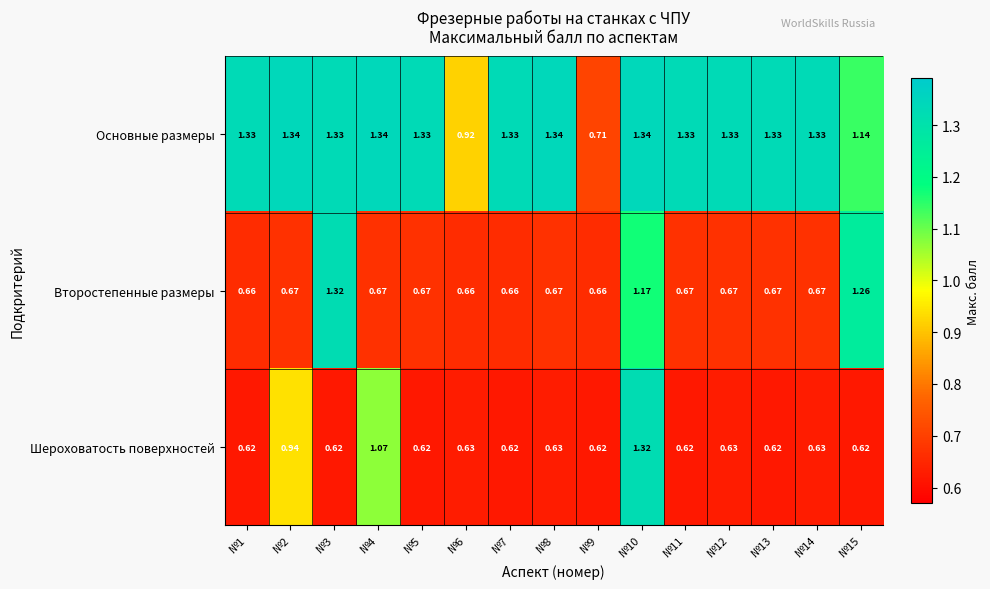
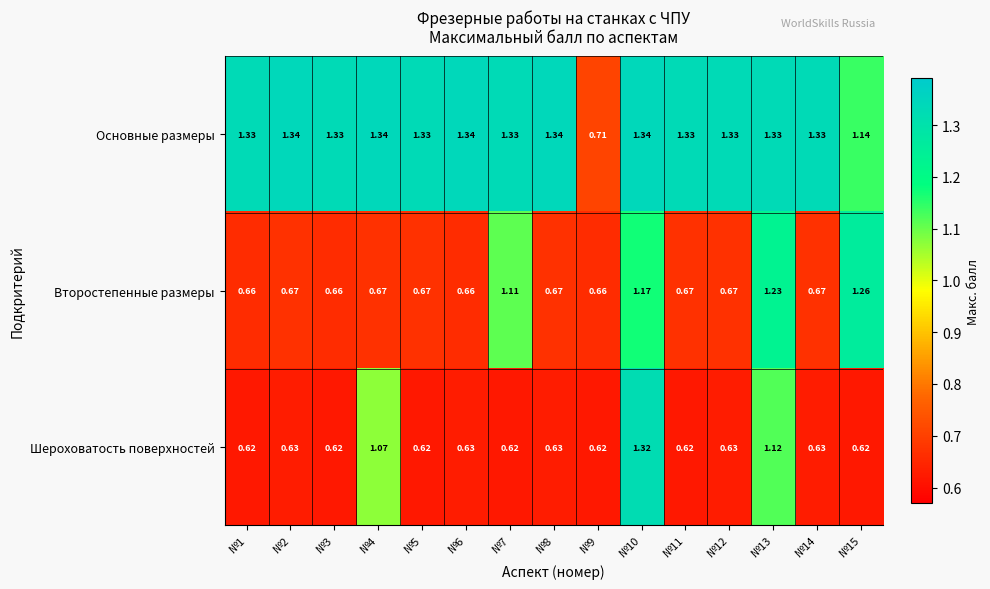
Основные размеры, №6: 0.92 -> 1.34
Второстепенные размеры, №3: 1.32 -> 0.66
Второстепенные размеры, №7: 0.66 -> 1.11
Второстепенные размеры, №13: 0.67 -> 1.23
Шероховатость поверхностей, №2: 0.94 -> 0.63
Шероховатость поверхностей, №13: 0.62 -> 1.12
